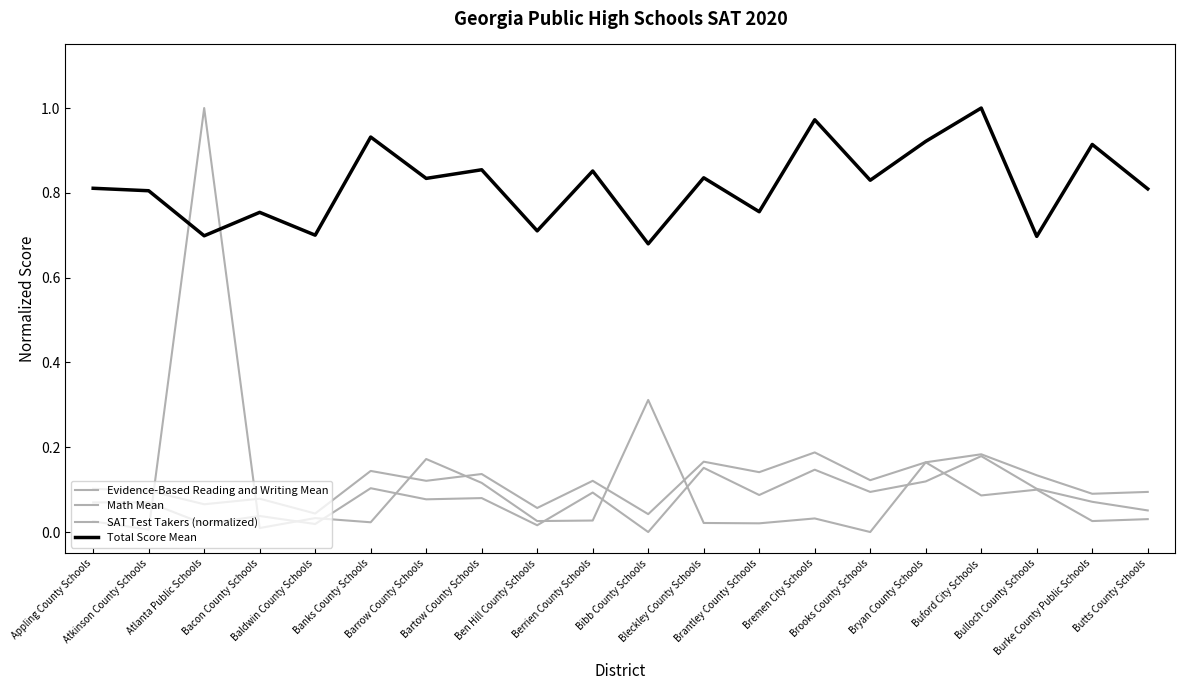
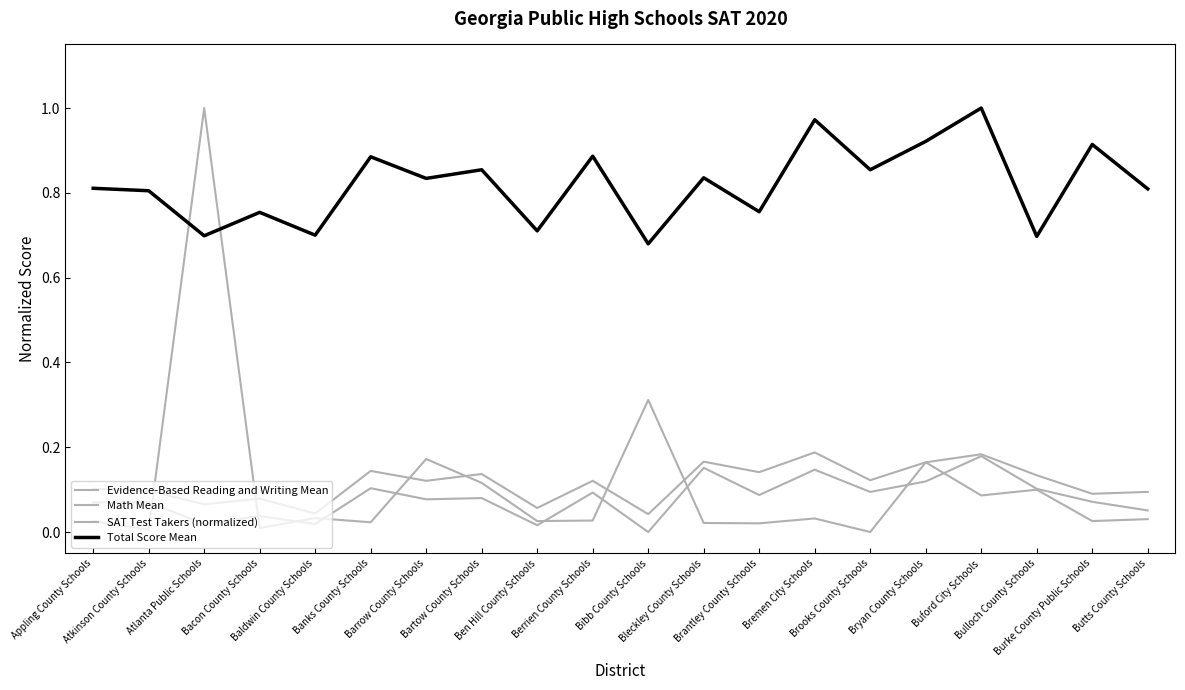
Total Score Mean, Banks County Schools: 0.93 -> 0.89
Total Score Mean, Berrien County Schools: 0.85 -> 0.89
Total Score Mean, Brooks County Schools: 0.83 -> 0.85
